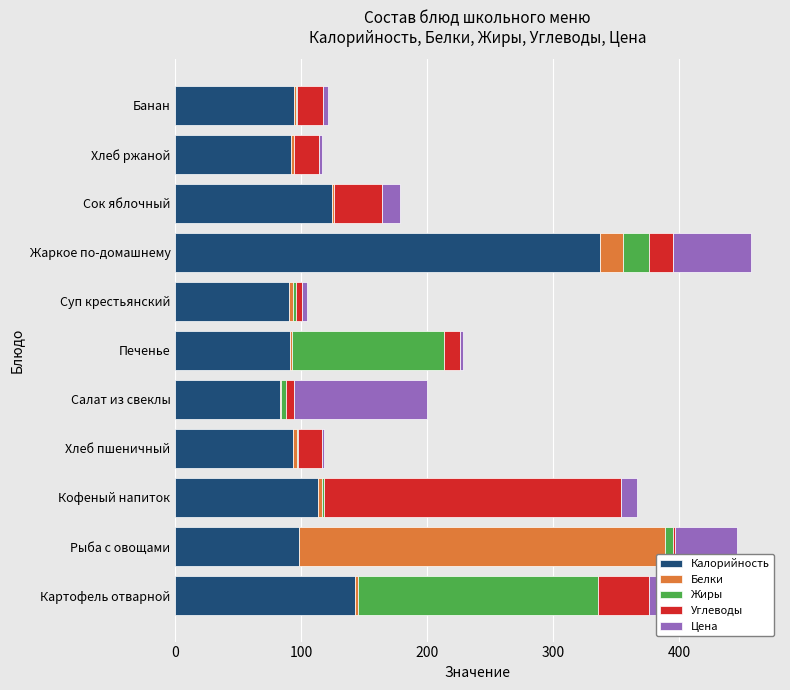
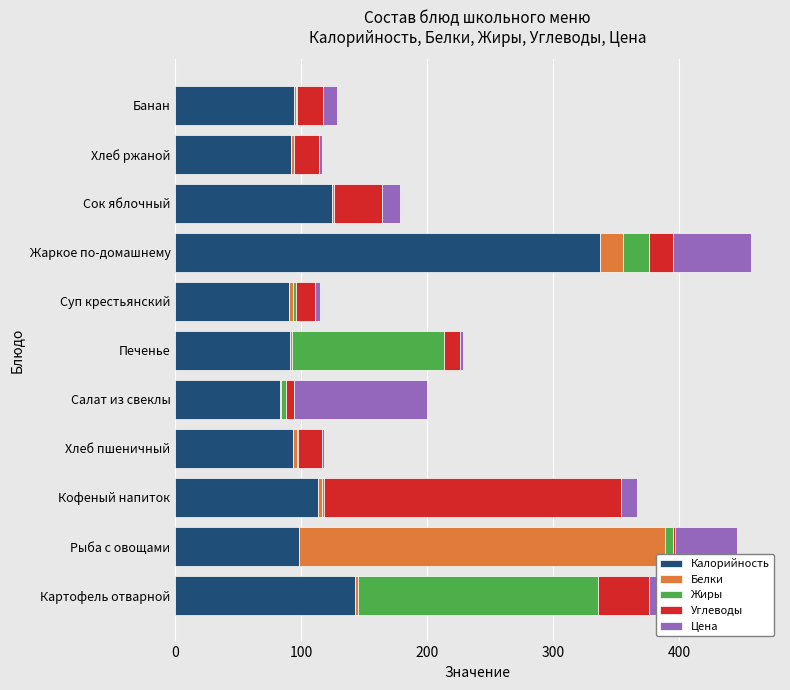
Цена, Банан: 4 -> 11
Углеводы, Суп крестьянский: 4 -> 15
